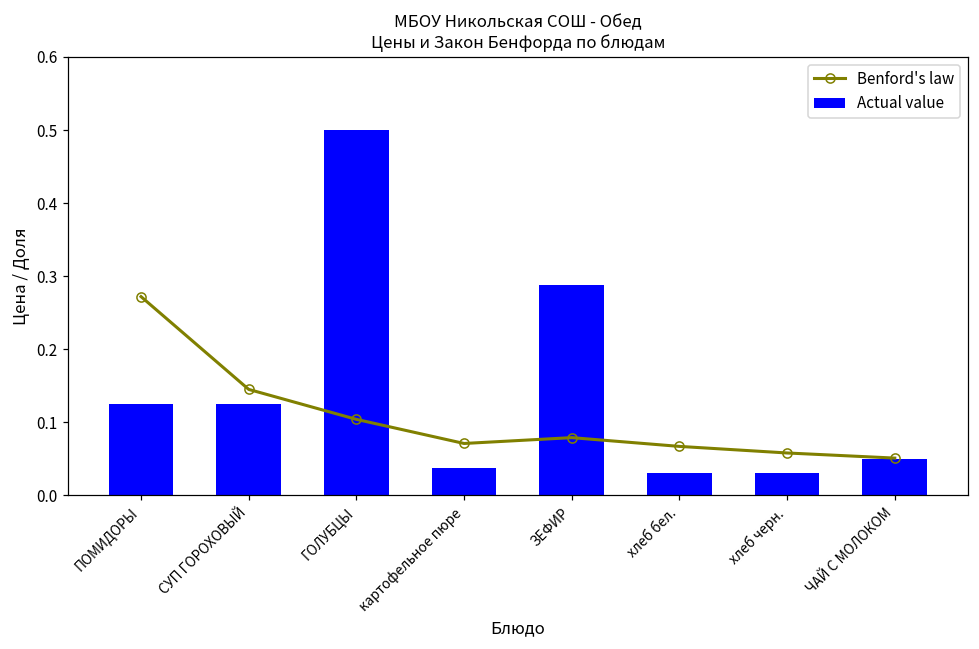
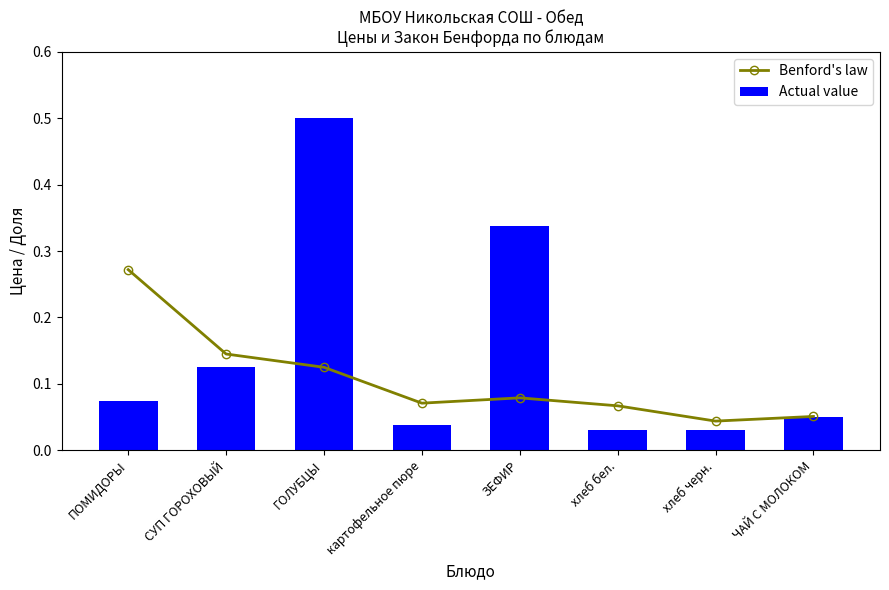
Actual value, ПОМИДОРЫ: 0.13 -> 0.08
Benford's law, ГОЛУБЦЫ: 0.10 -> 0.13
Actual value, ЗЕФИР: 0.29 -> 0.34
Benford's law, хлеб черн.: 0.06 -> 0.04
